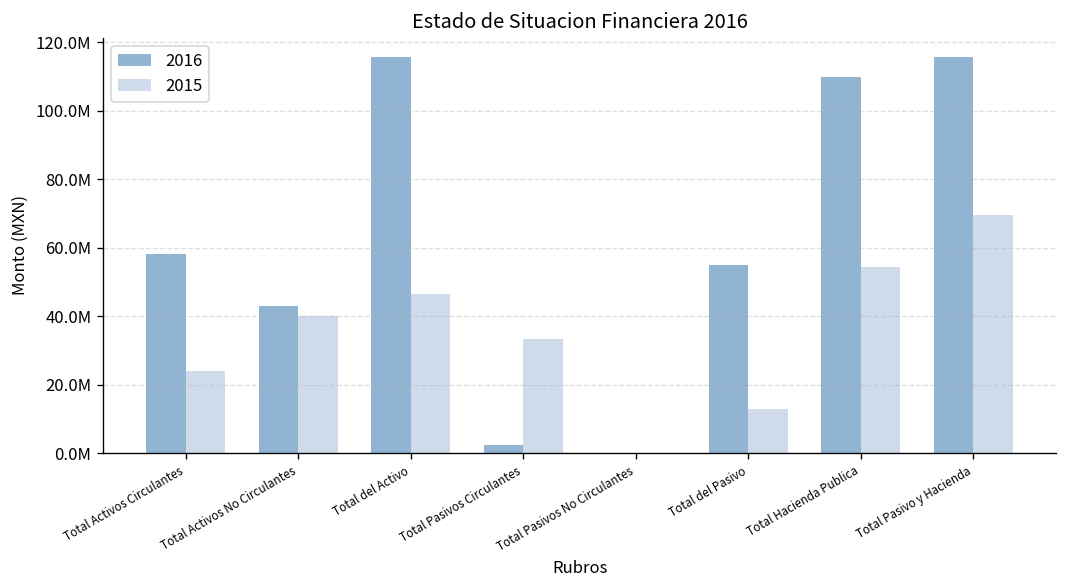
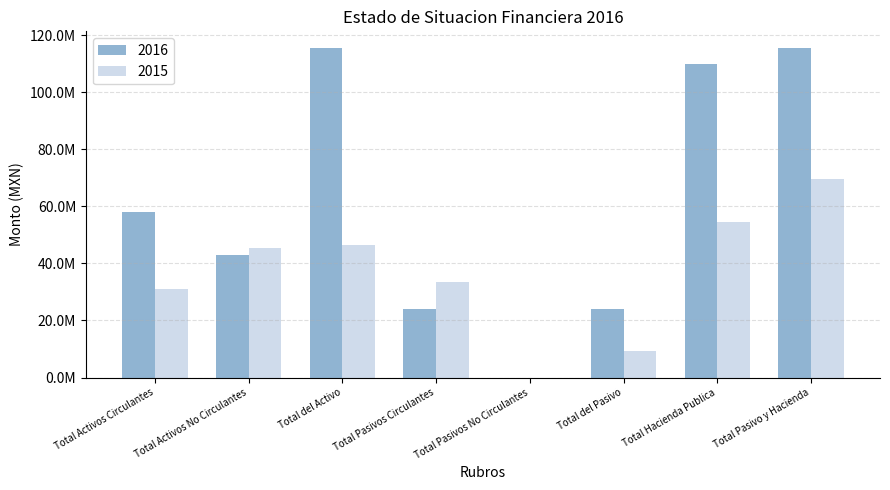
2015, Total Activos Circulantes: 24000000 -> 31000000
2015, Total Activos No Circulantes: 40000000 -> 46000000
2016, Total Pasivos Circulantes: 2000000 -> 24000000
2016, Total del Pasivo: 55000000 -> 24000000
2015, Total del Pasivo: 13000000 -> 9000000
